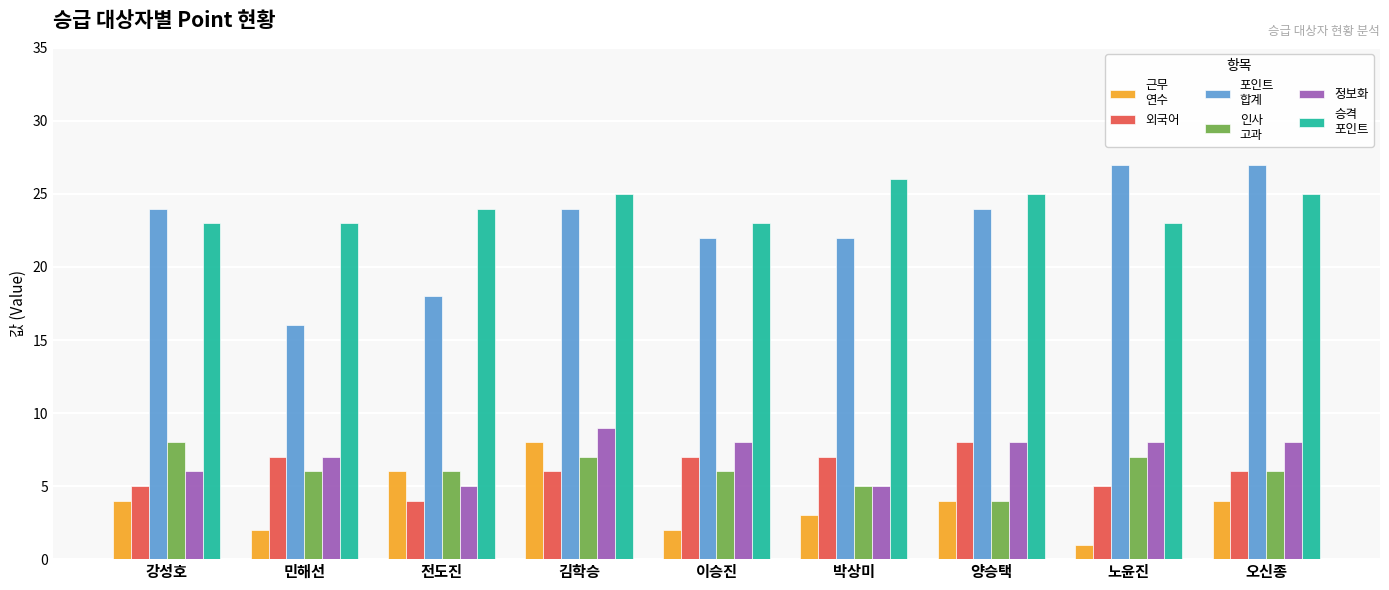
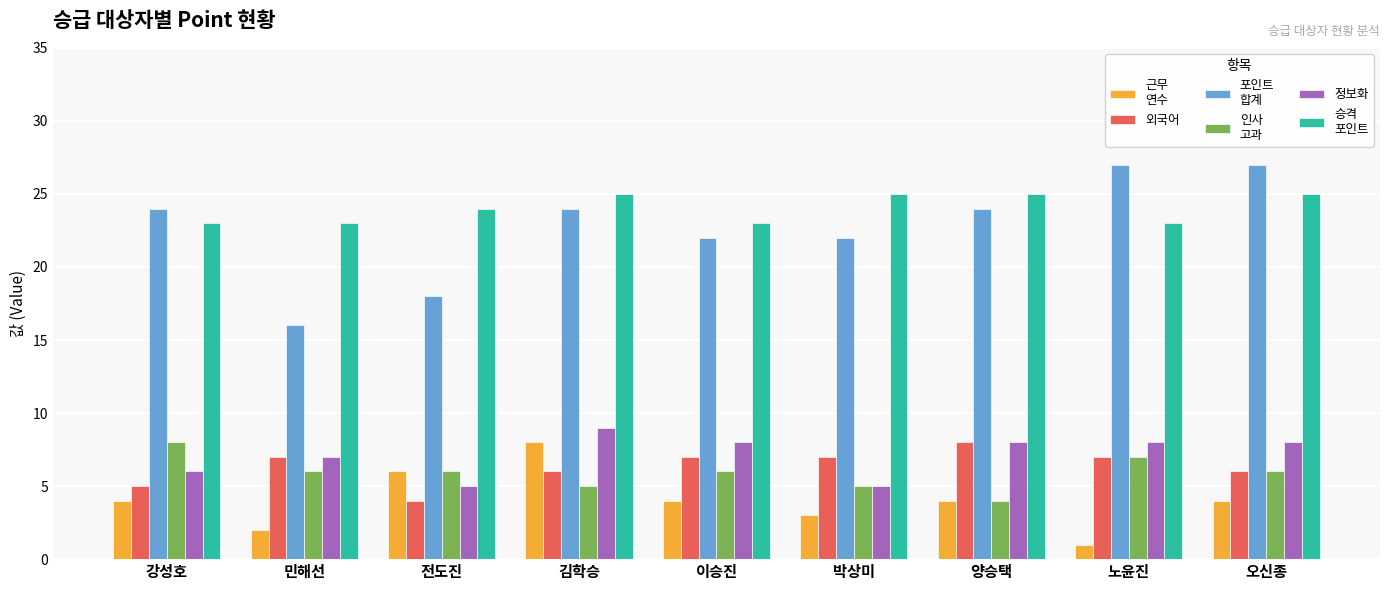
인사 고과, 김학승: 7 -> 5
근무 연수, 이승진: 2 -> 4
승격 포인트, 박상미: 26 -> 25
외국어, 노윤진: 5 -> 7
